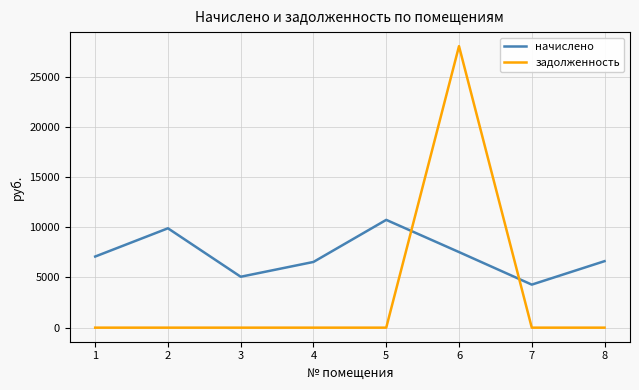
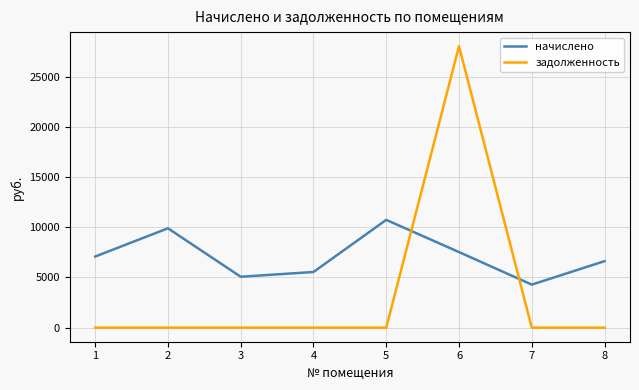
начислено, 4: 6500 -> 5500
